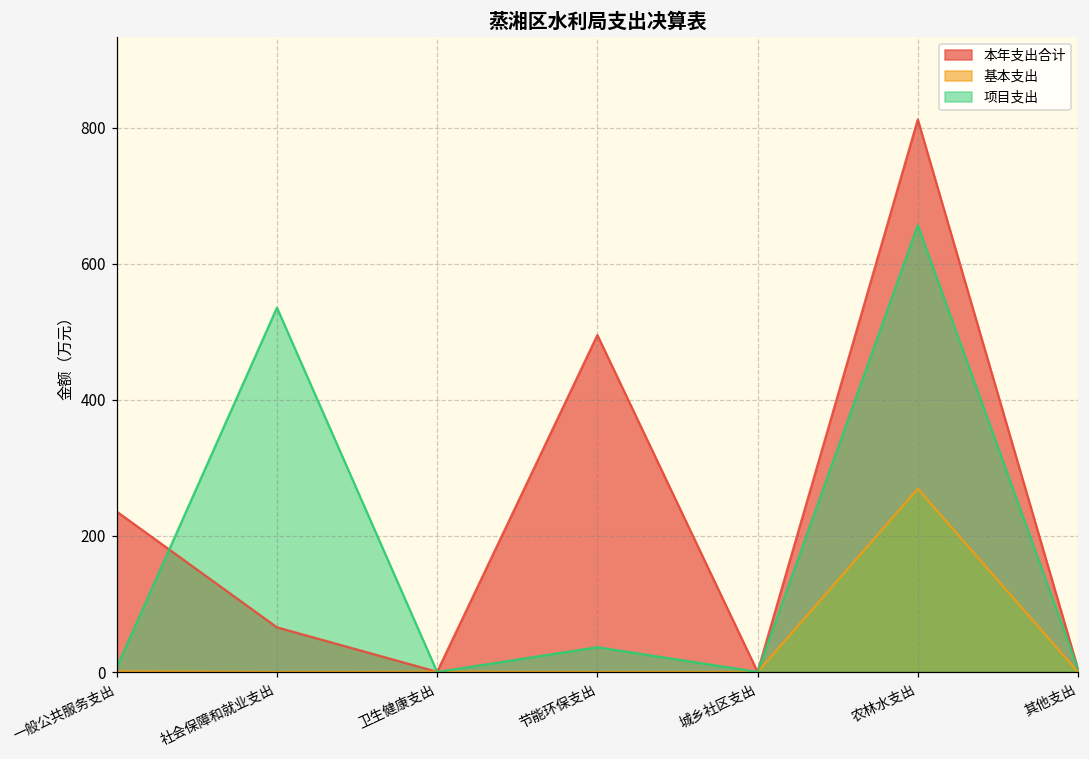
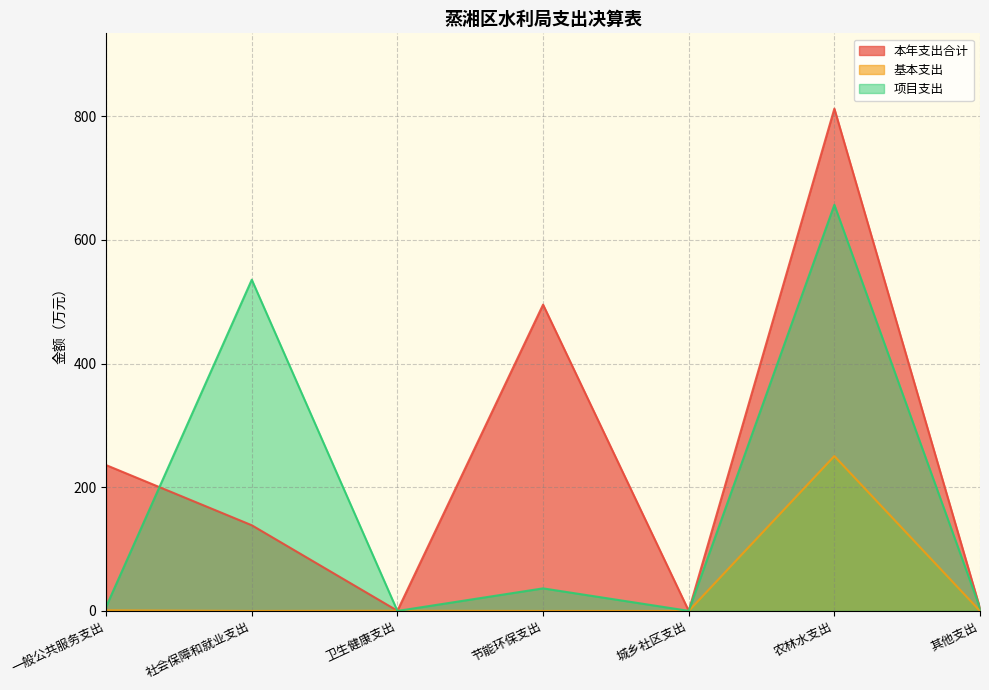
本年支出合计, 社会保障和就业支出: 70 -> 140
基本支出, 农林水支出: 270 -> 250
